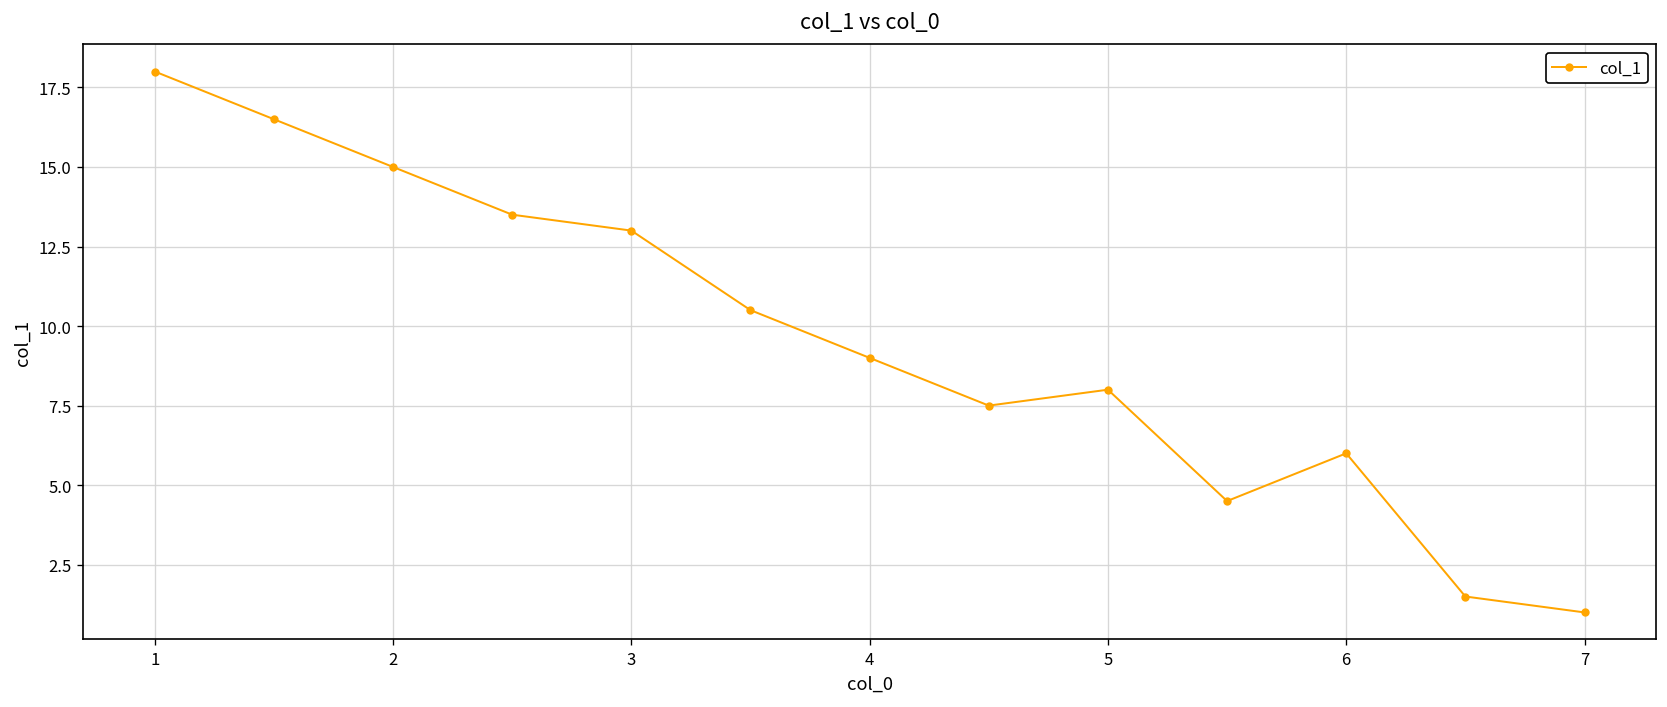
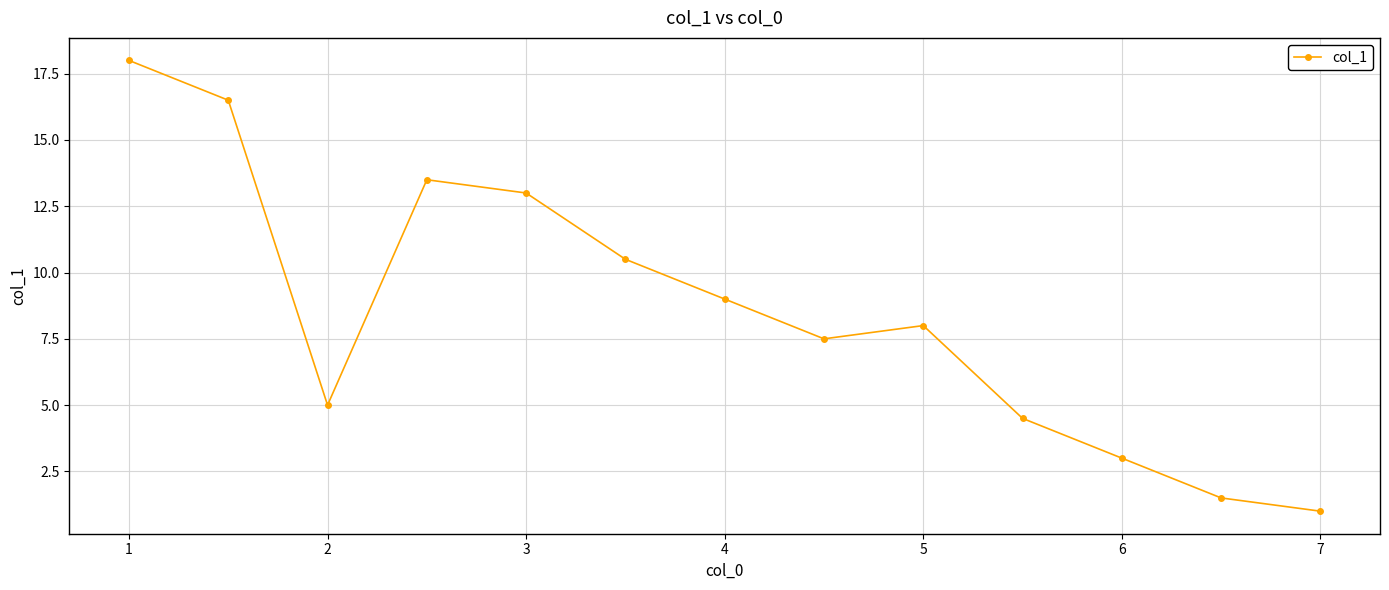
2: 15 -> 5
6: 6 -> 3
